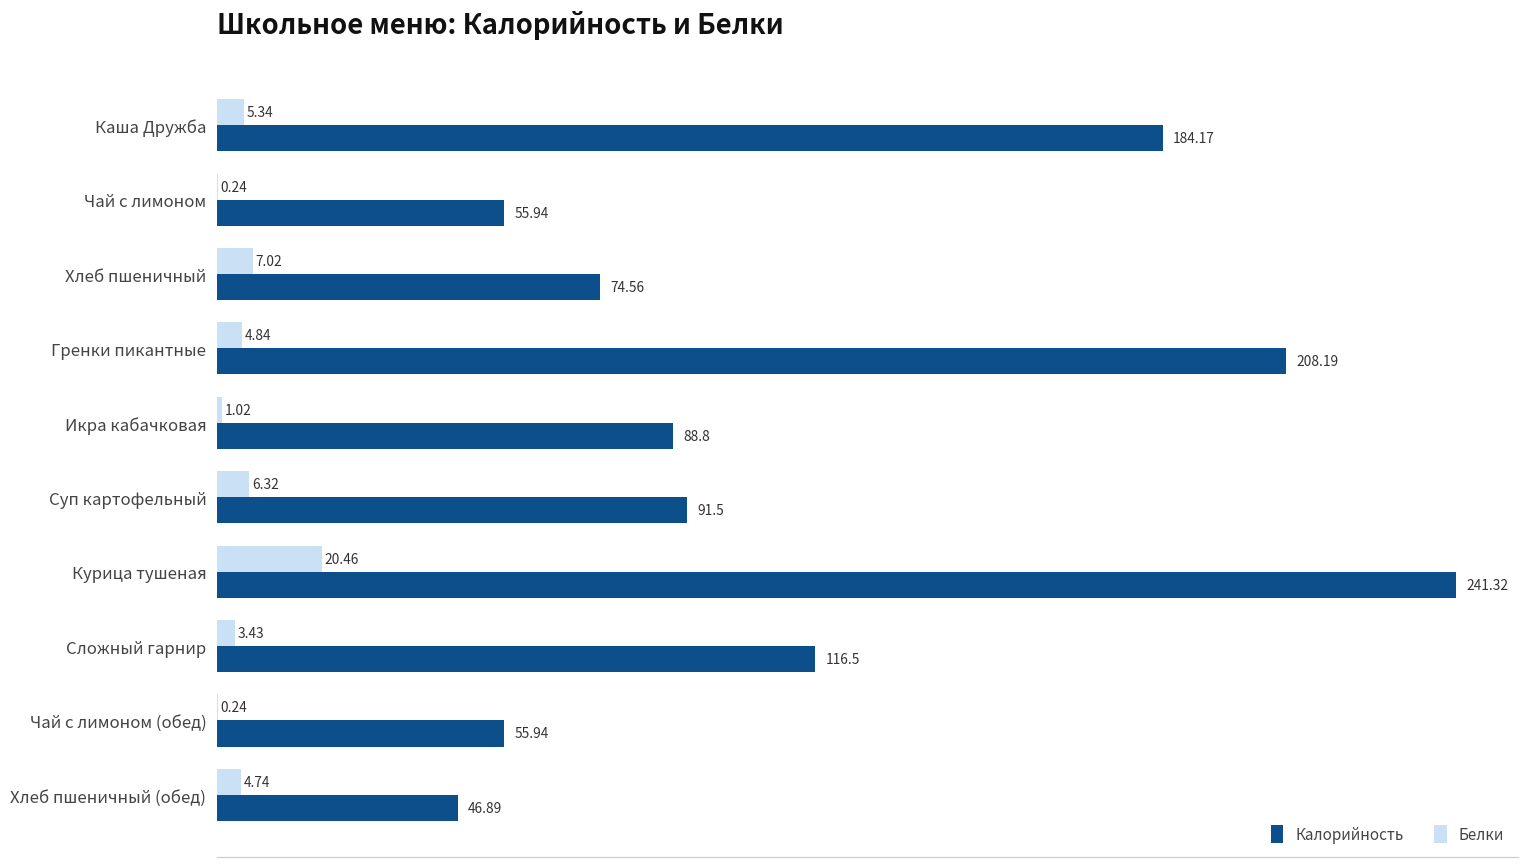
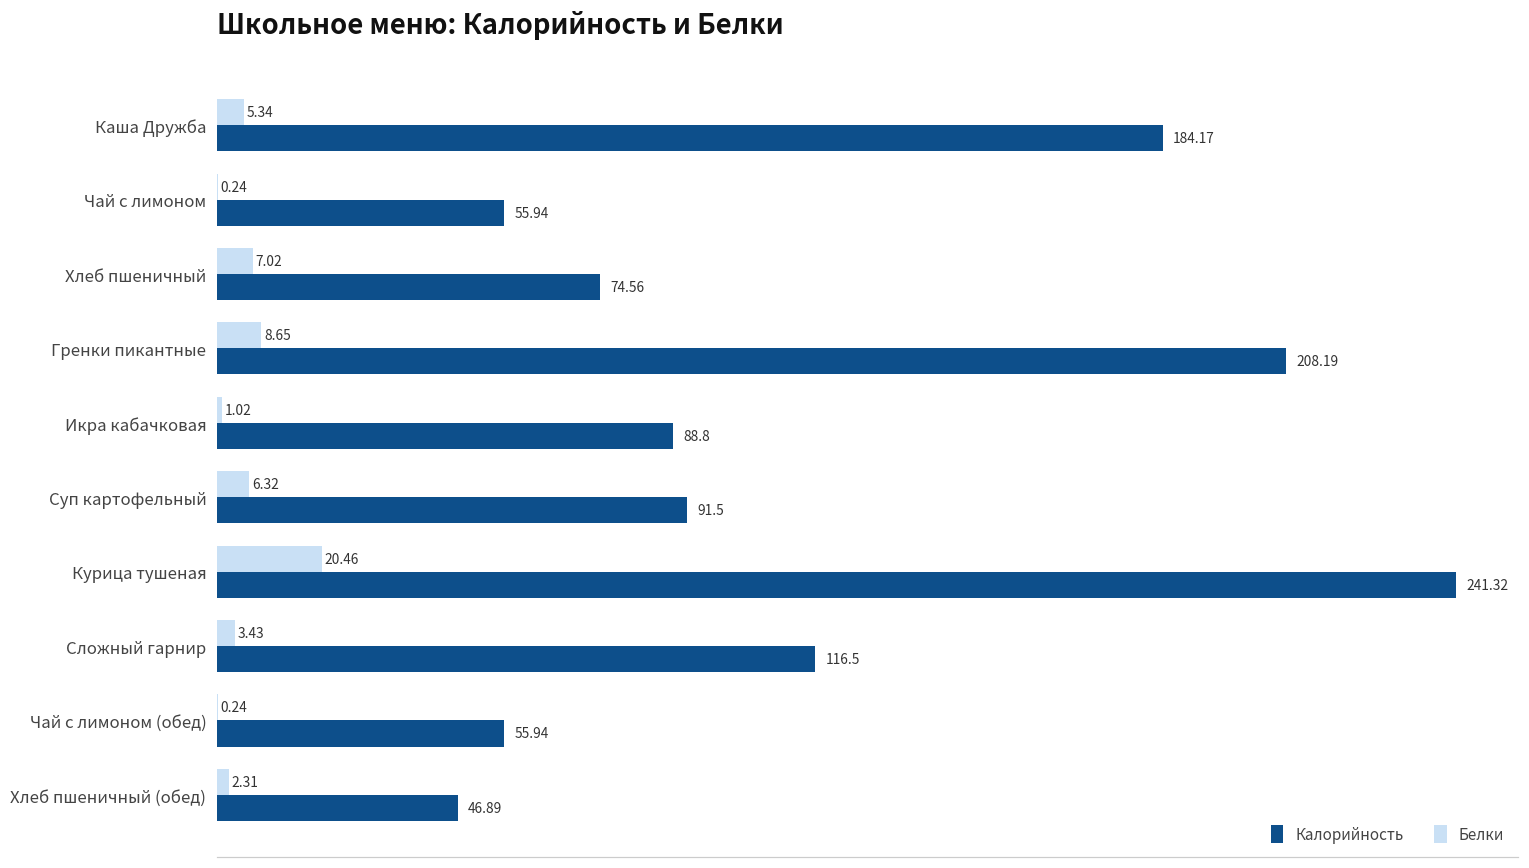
Белки, Гренки пикантные: 4.84 -> 8.65
Белки, Хлеб пшеничный (обед): 4.74 -> 2.31
